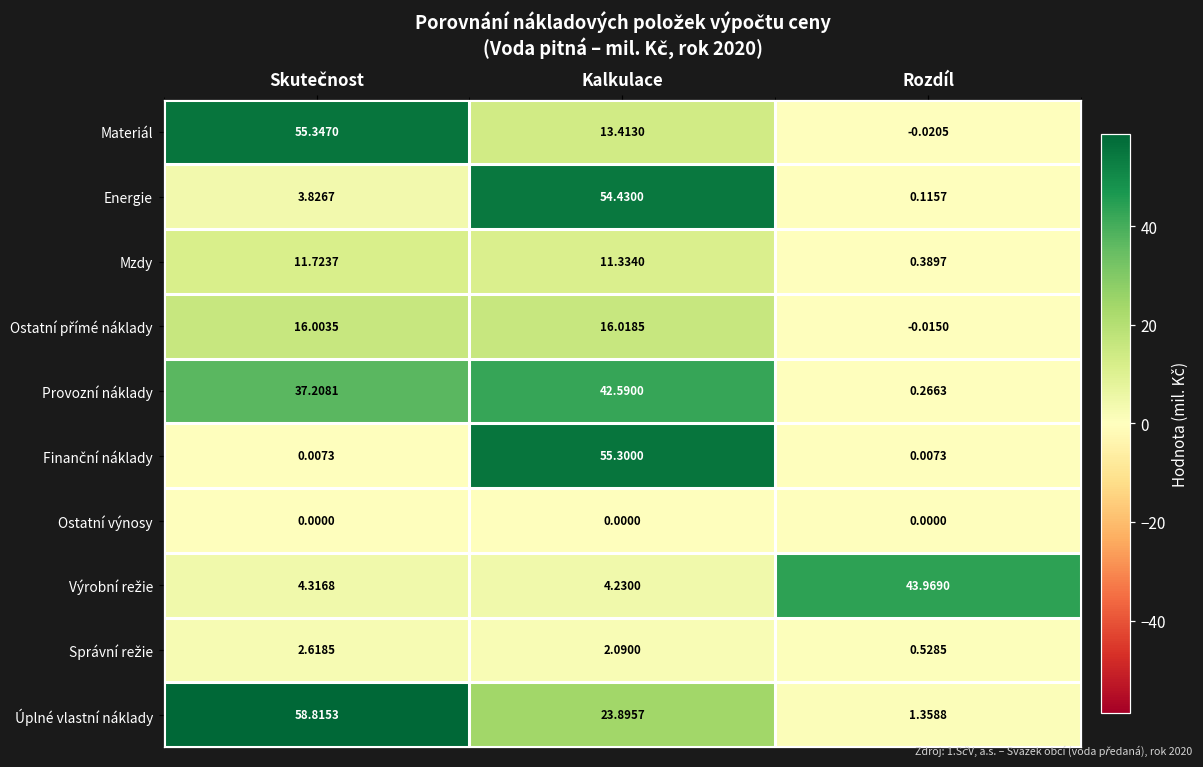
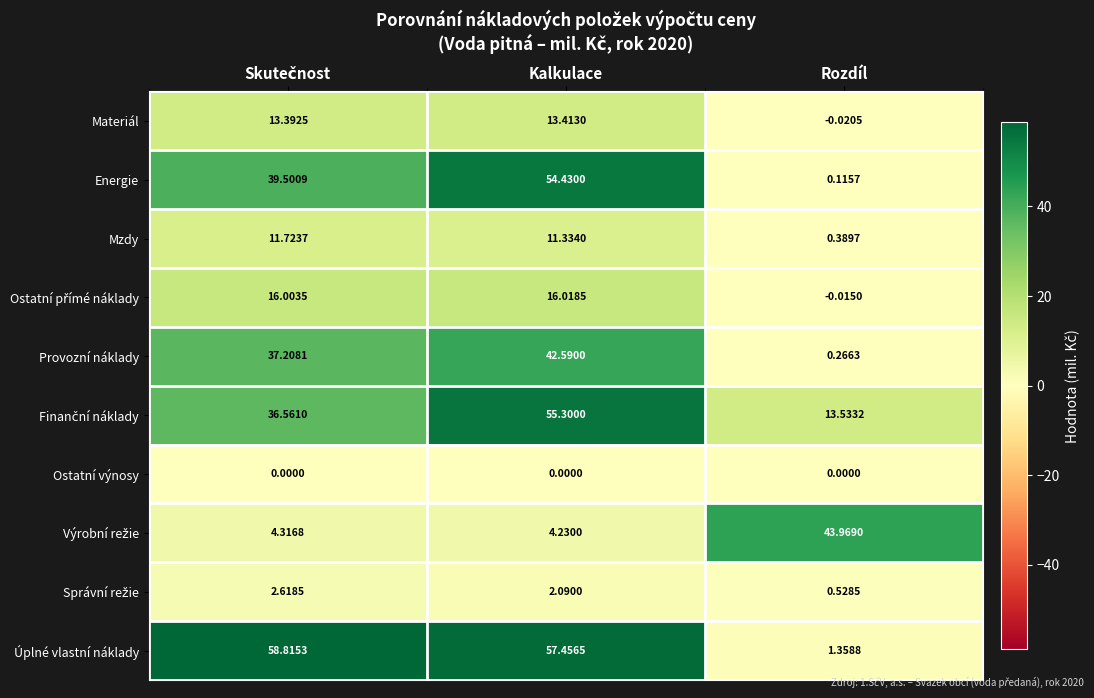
Materiál, Skutečnost: 55.3470 -> 13.3925
Energie, Skutečnost: 3.8267 -> 39.5009
Finanční náklady, Skutečnost: 0.0073 -> 36.5610
Finanční náklady, Rozdíl: 0.0073 -> 13.5332
Úplné vlastní náklady, Kalkulace: 23.8957 -> 57.4565
